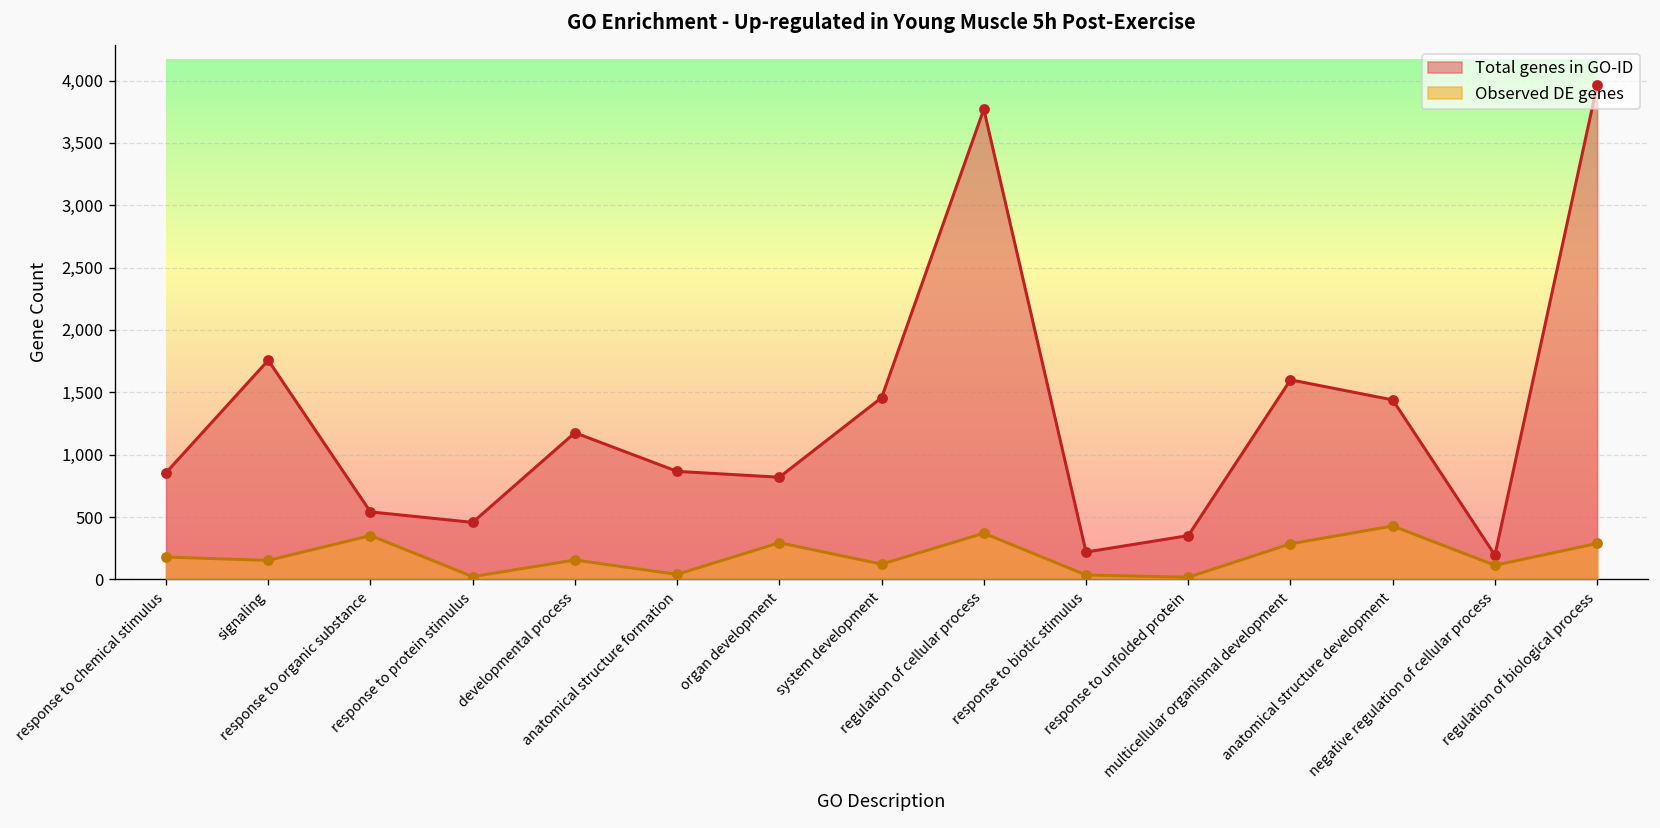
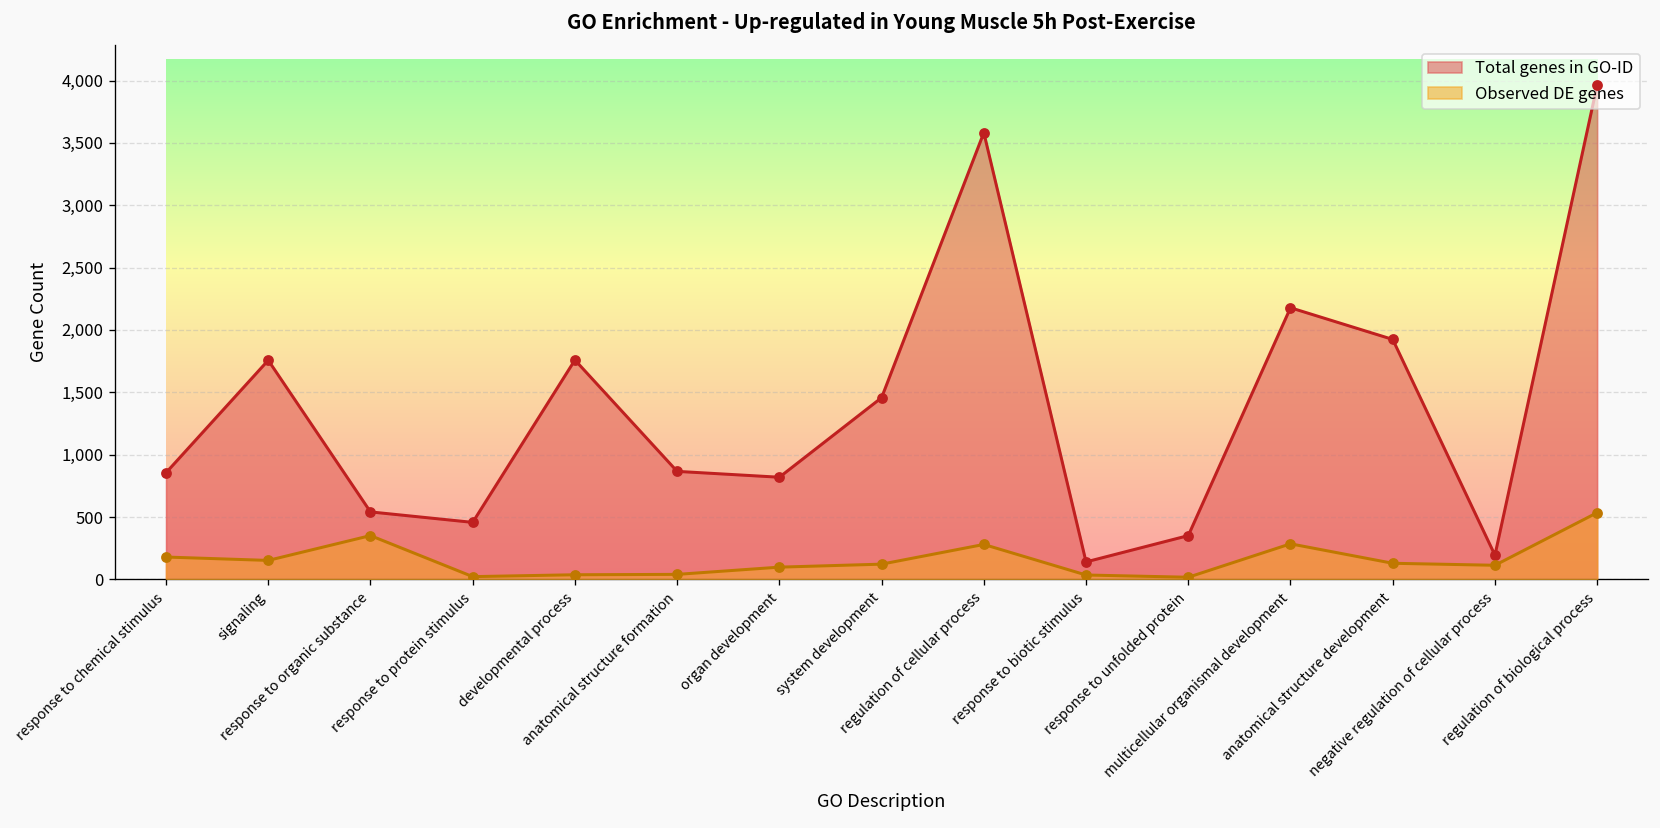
Total genes in GO-ID, developmental process: 1,180 -> 1,760
Observed DE genes, developmental process: 160 -> 40
Observed DE genes, organ development: 290 -> 100
Total genes in GO-ID, regulation of cellular process: 3,770 -> 3,580
Observed DE genes, regulation of cellular process: 370 -> 280
Total genes in GO-ID, response to biotic stimulus: 220 -> 140
Total genes in GO-ID, multicellular organismal development: 1,600 -> 2,180
Total genes in GO-ID, anatomical structure development: 1,440 -> 1,920
Observed DE genes, anatomical structure development: 430 -> 130
Observed DE genes, regulation of biological process: 290 -> 540
